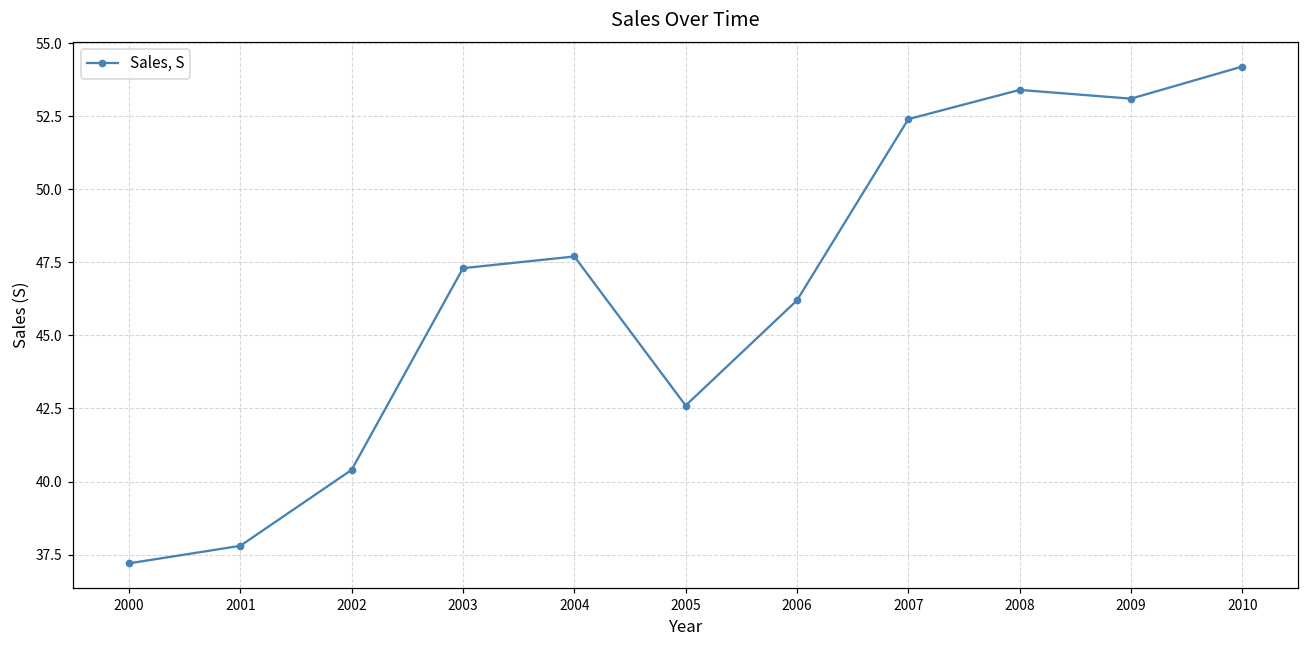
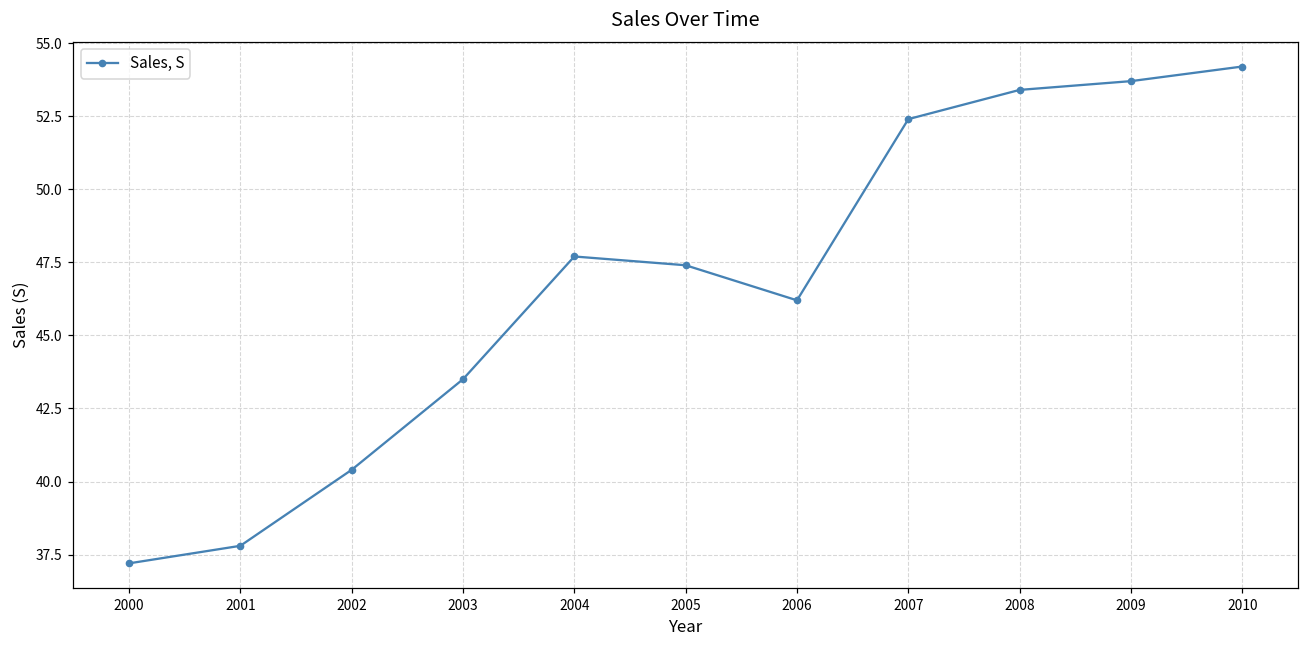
2003: 47.3 -> 43.5
2005: 42.6 -> 47.4
2009: 53.1 -> 53.7
